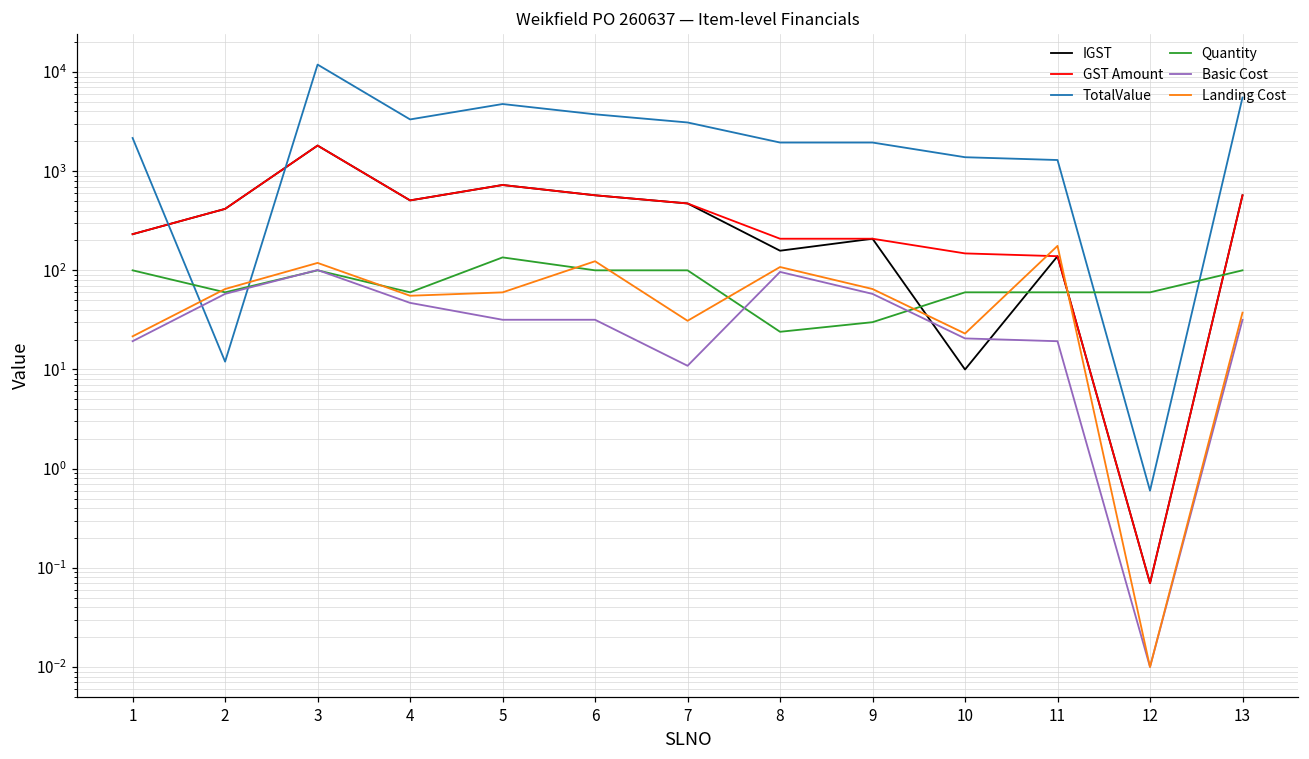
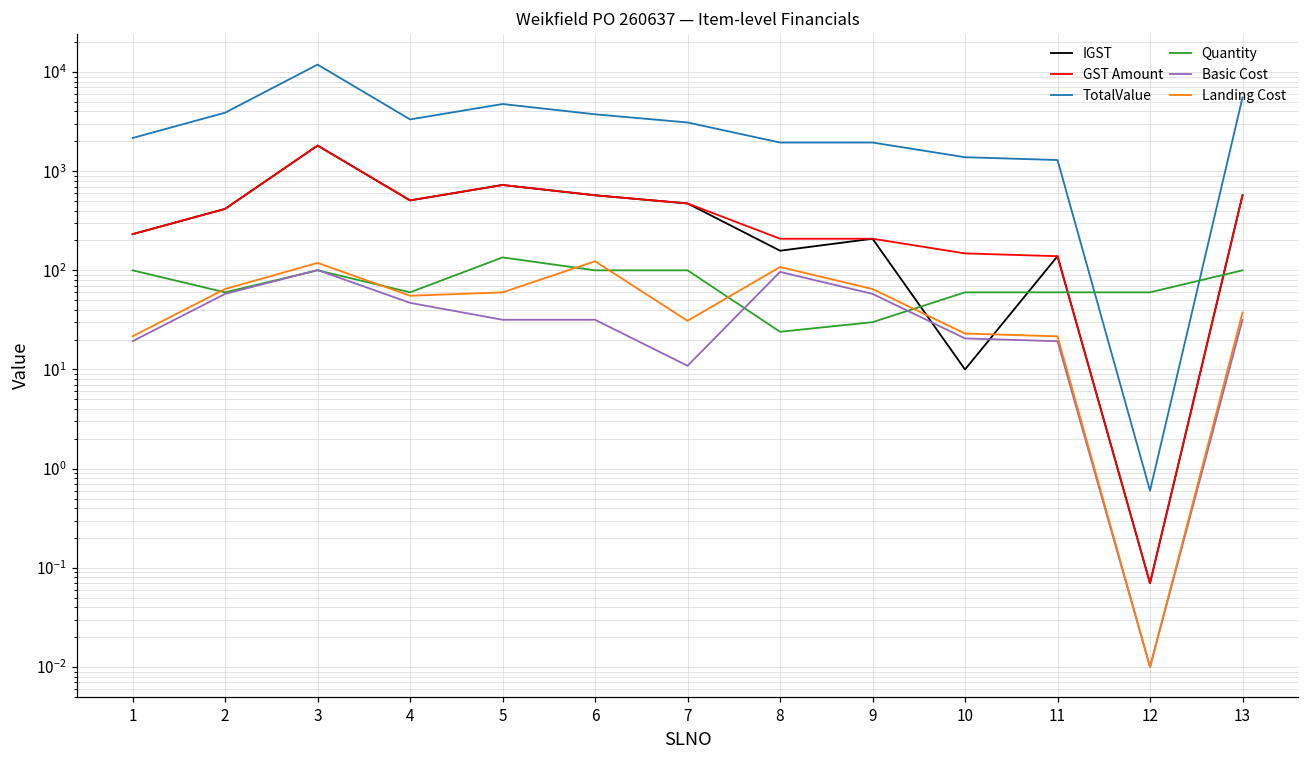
TotalValue, 2: 12 -> 3900
Landing Cost, 11: 180 -> 22
